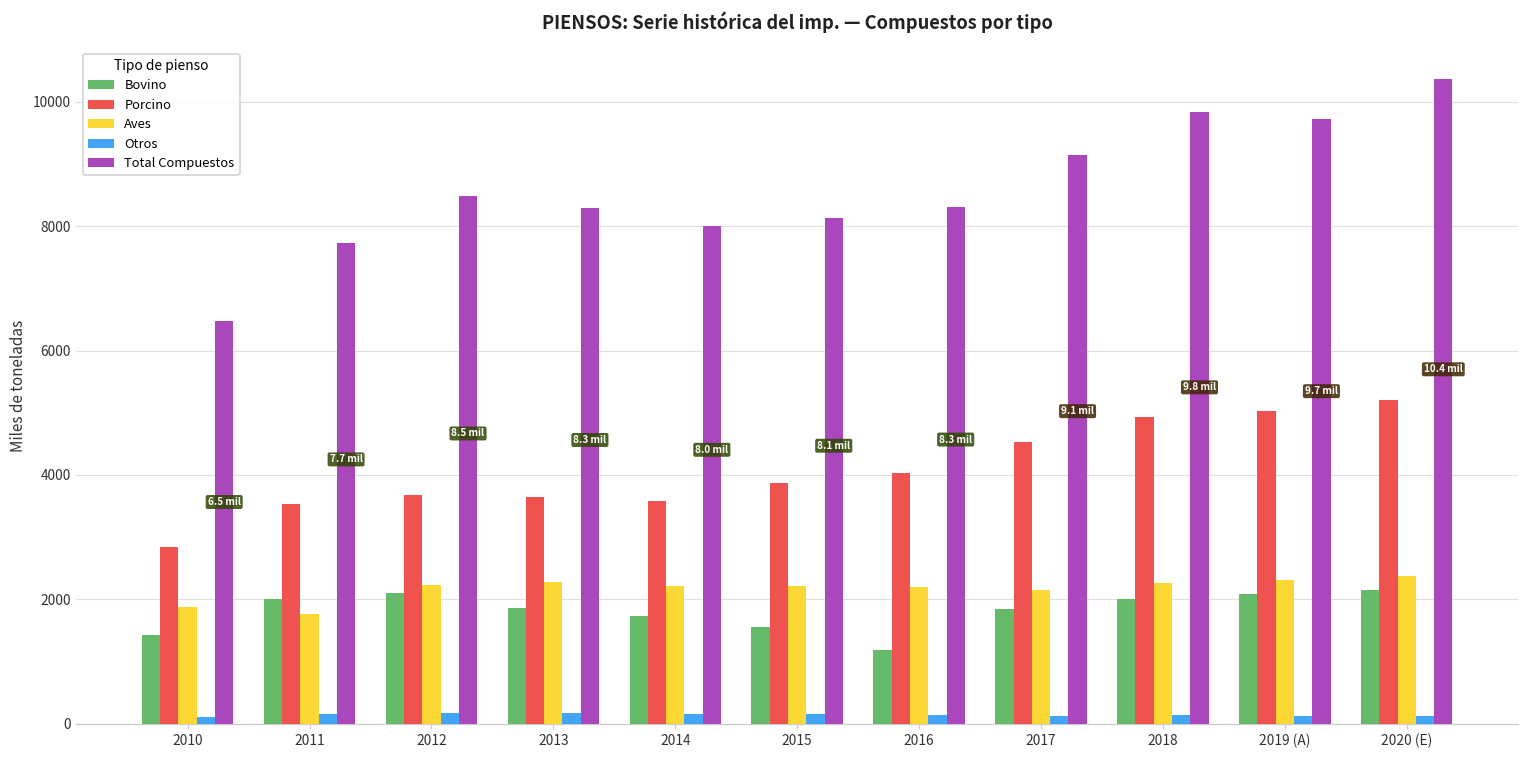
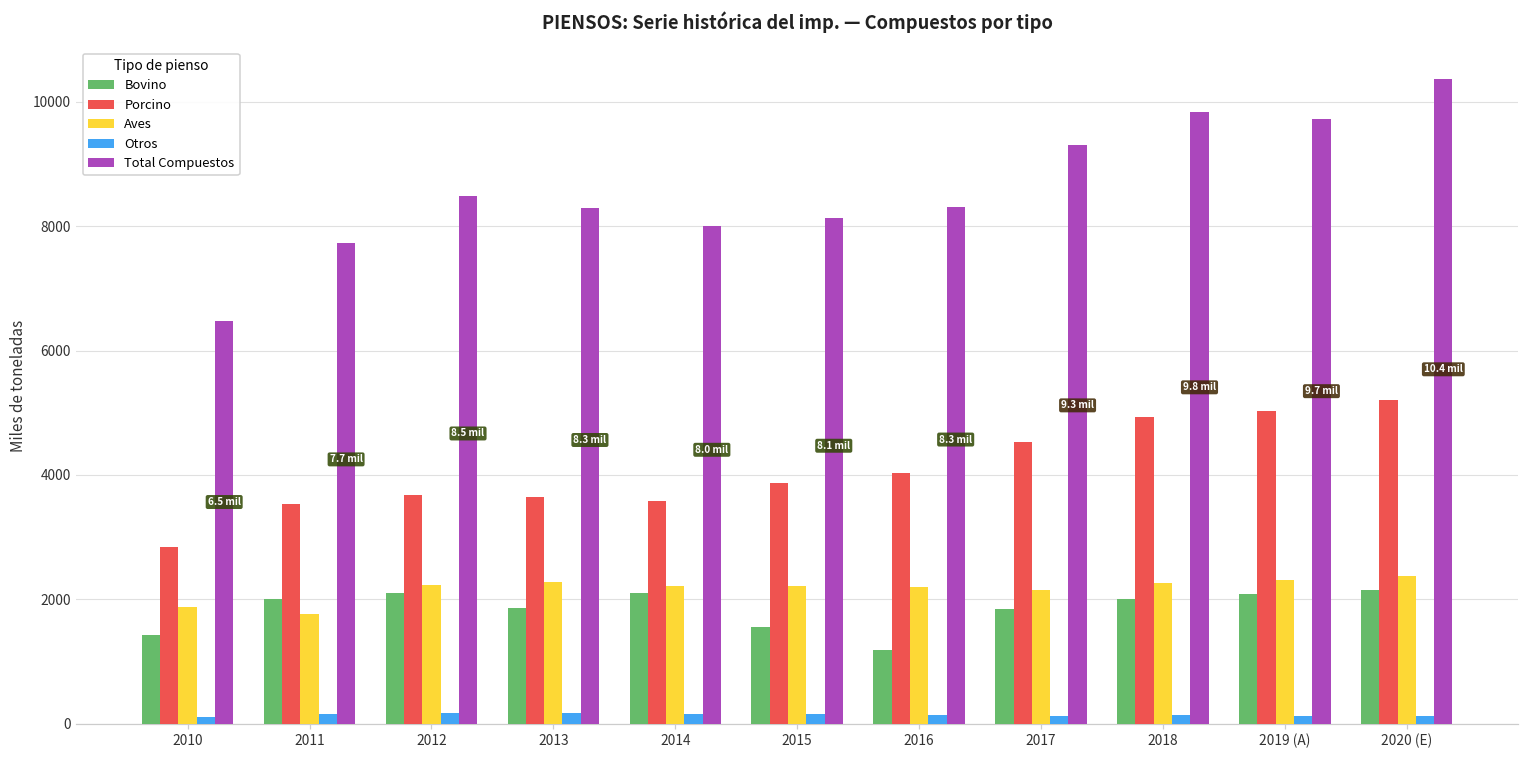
Bovino, 2014: 1700 -> 2100
Total Compuestos, 2017: 9.1 -> 9.3
